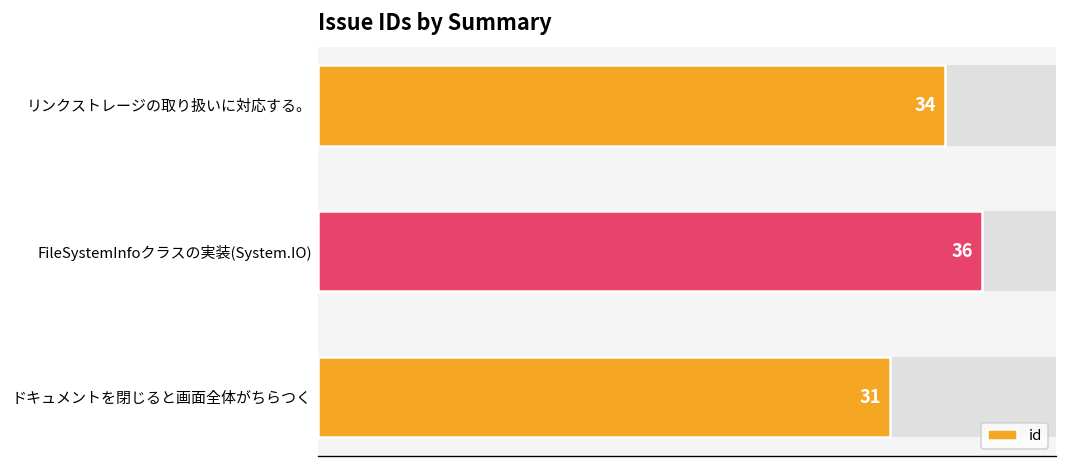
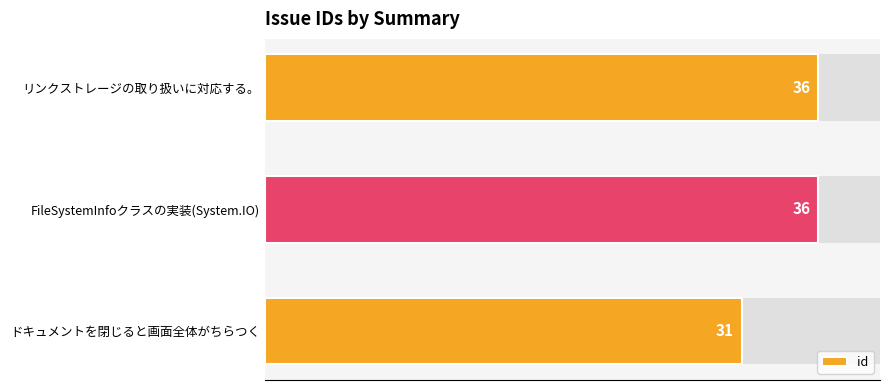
id, リンクストレージの取り扱いに対応する。: 34 -> 36
